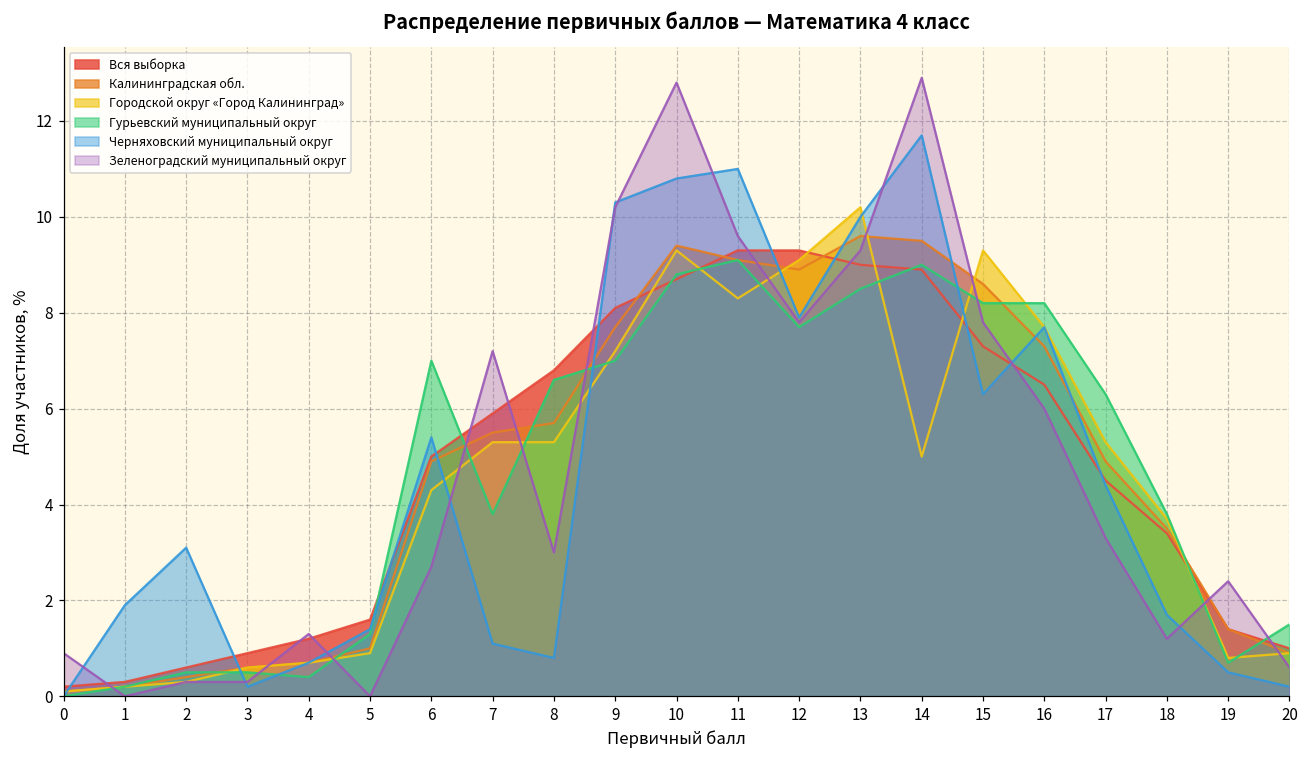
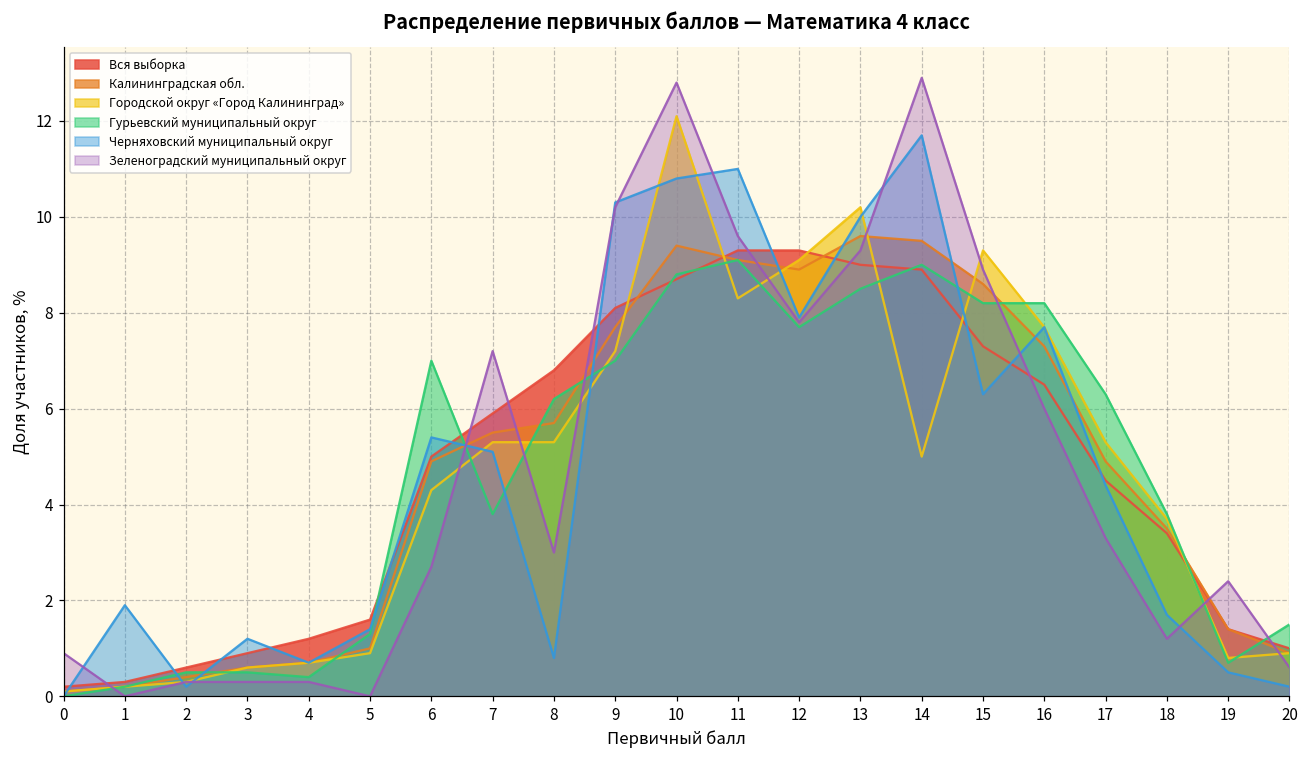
Черняховский муниципальный округ, 2: 3.1 -> 0.2
Черняховский муниципальный округ, 3: 0.2 -> 1.2
Зеленоградский муниципальный округ, 4: 1.3 -> 0.3
Черняховский муниципальный округ, 7: 1.1 -> 5.1
Гурьевский муниципальный округ, 8: 6.6 -> 6.2
Городской округ «Город Калининград», 10: 9.3 -> 12.1
Зеленоградский муниципальный округ, 15: 7.8 -> 8.9
